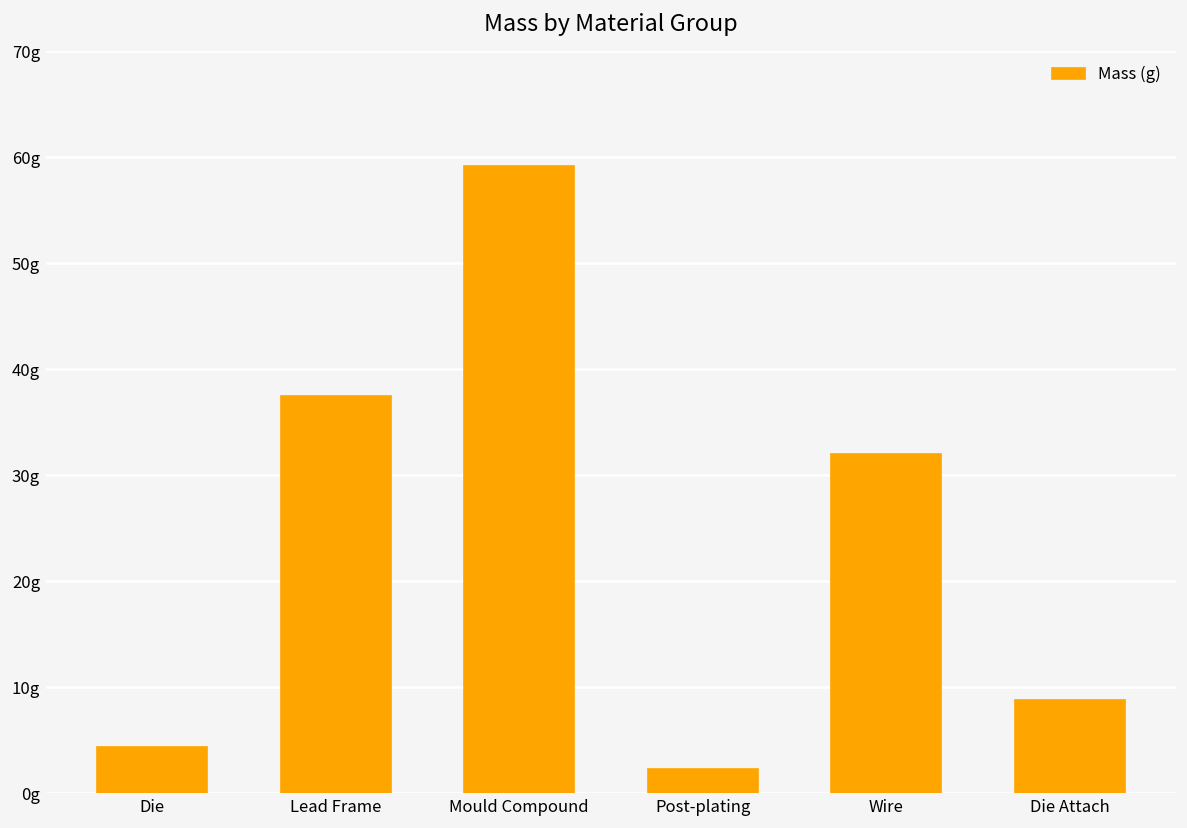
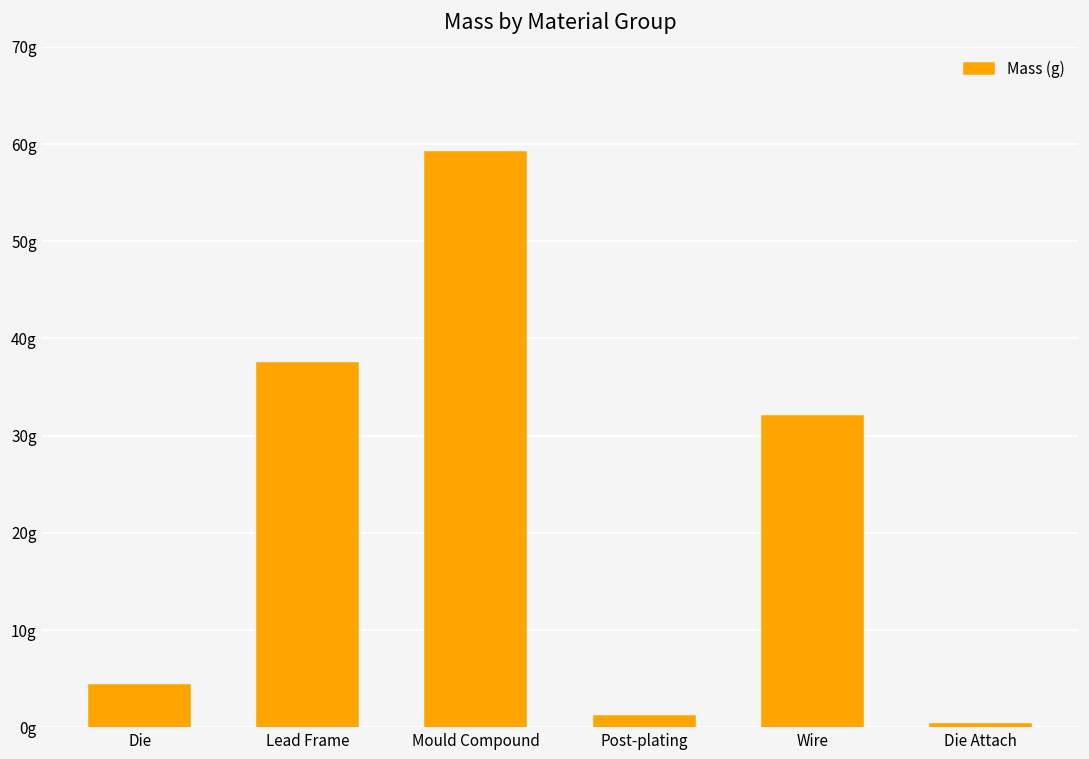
Post-plating: 2g -> 1g
Die Attach: 9g -> 0g
